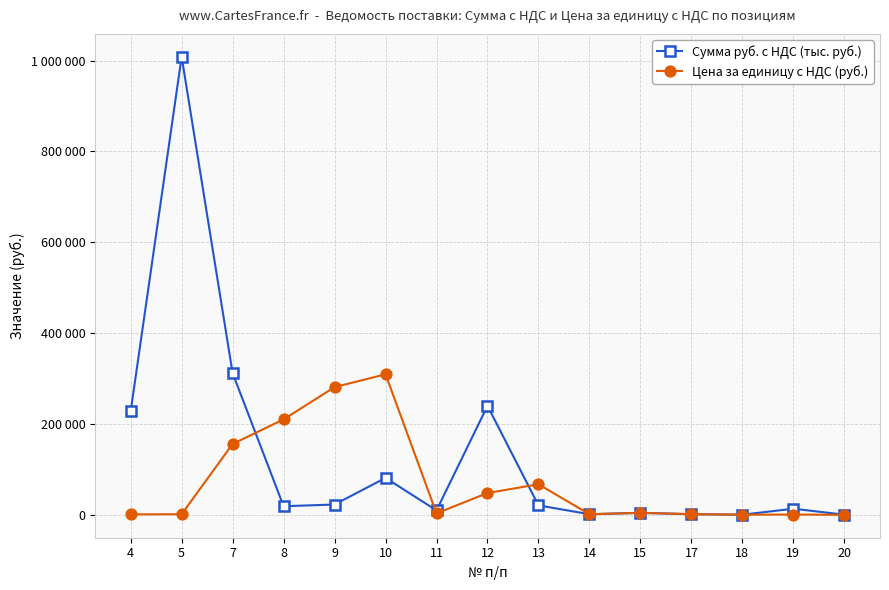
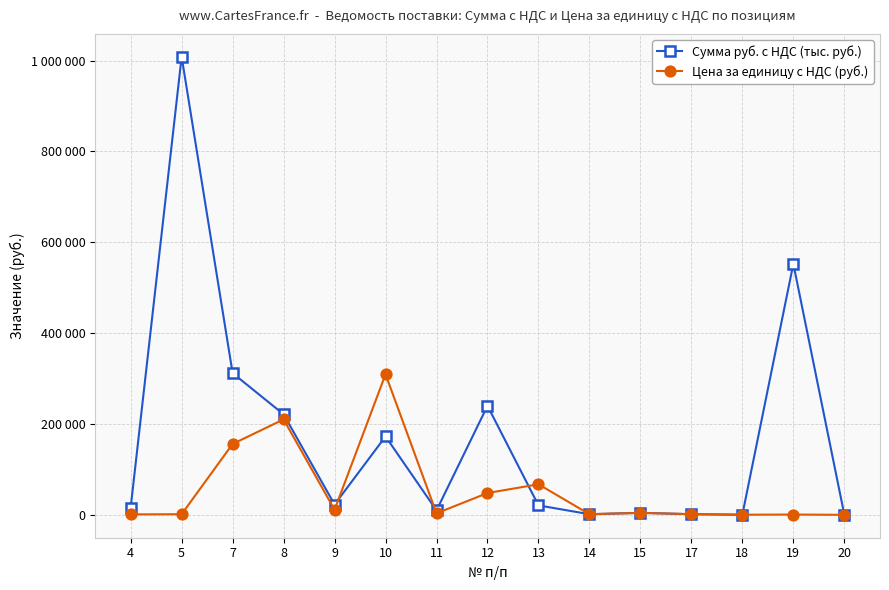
Сумма руб. с НДС (тыс. руб.), 4: 230000 -> 20000
Сумма руб. с НДС (тыс. руб.), 8: 20000 -> 220000
Цена за единицу с НДС (руб.), 9: 280000 -> 10000
Сумма руб. с НДС (тыс. руб.), 10: 80000 -> 170000
Сумма руб. с НДС (тыс. руб.), 19: 10000 -> 550000
